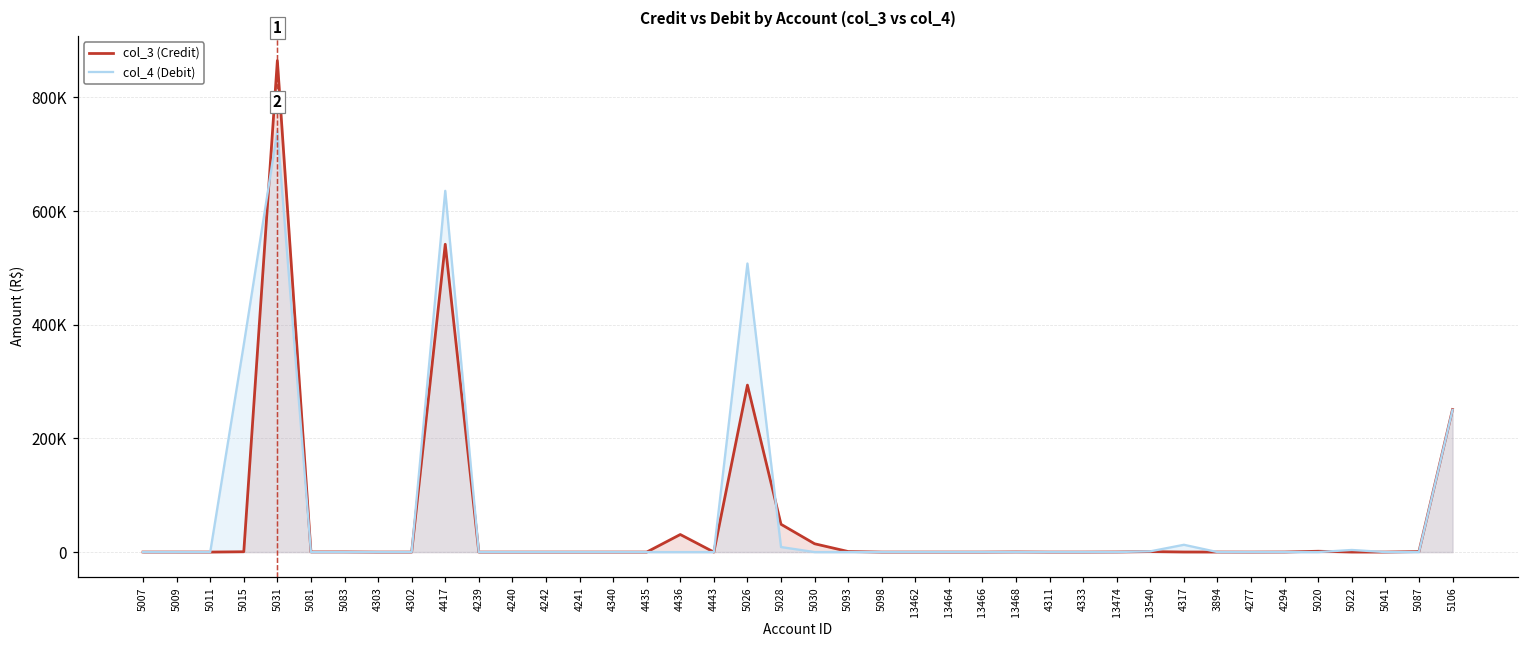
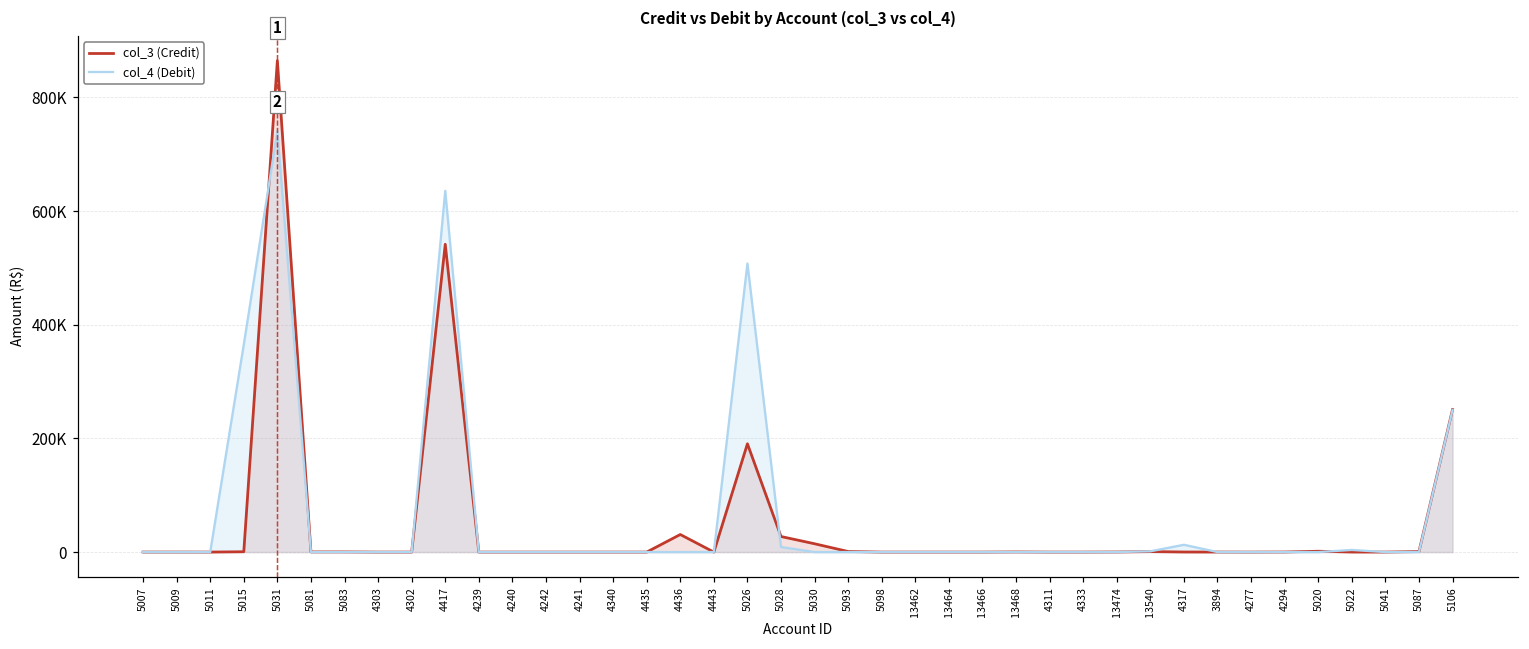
col_3 (Credit), 5026: 290000 -> 190000
col_3 (Credit), 5028: 50000 -> 30000
